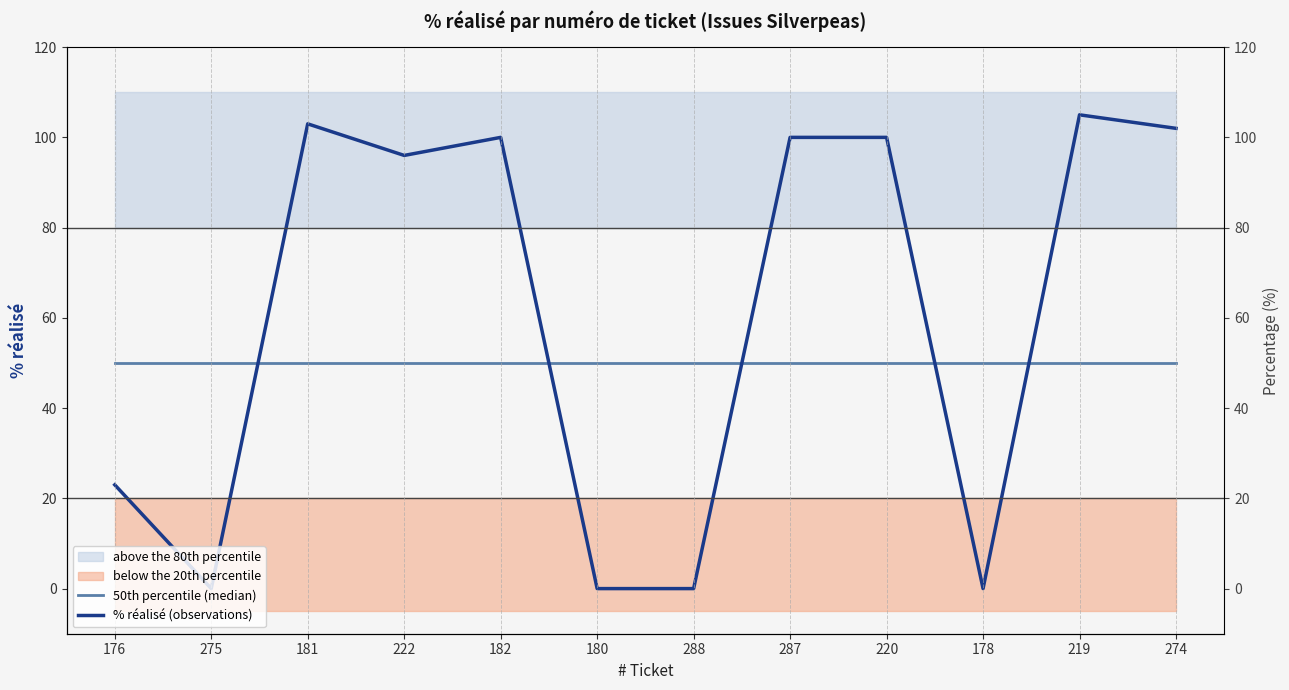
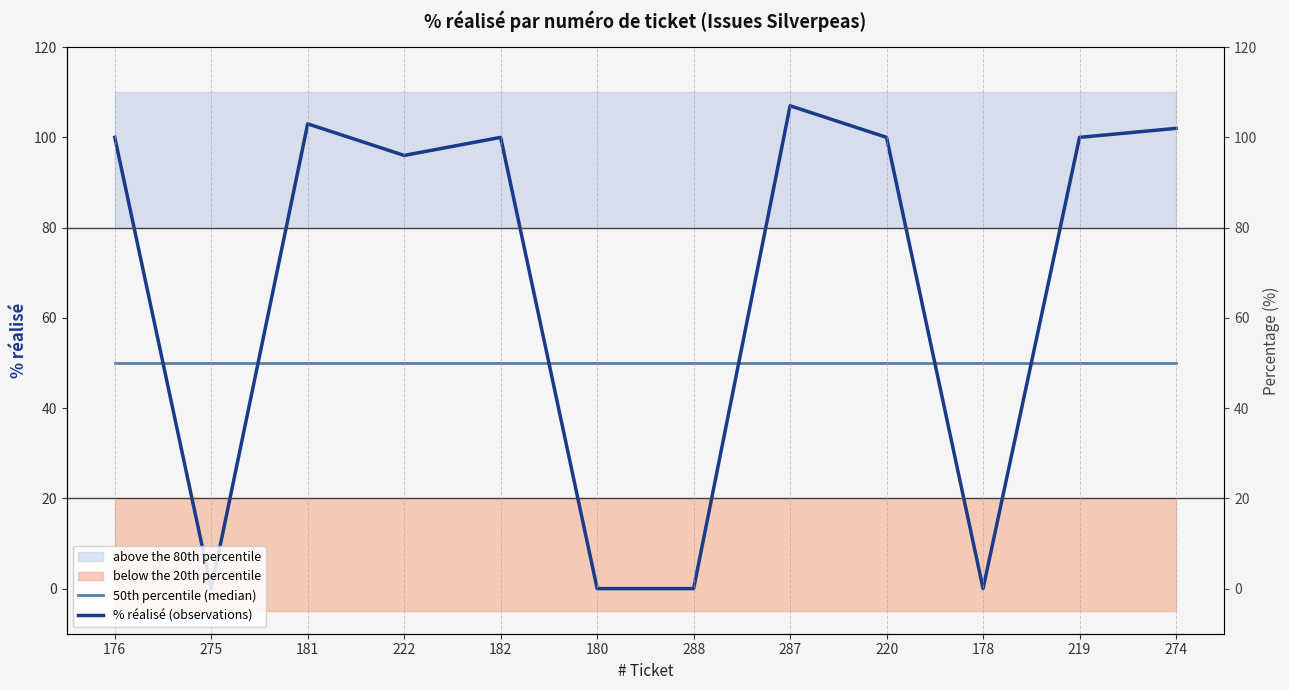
% réalisé (observations), 176: 23 -> 100
% réalisé (observations), 287: 100 -> 107
% réalisé (observations), 219: 105 -> 100
